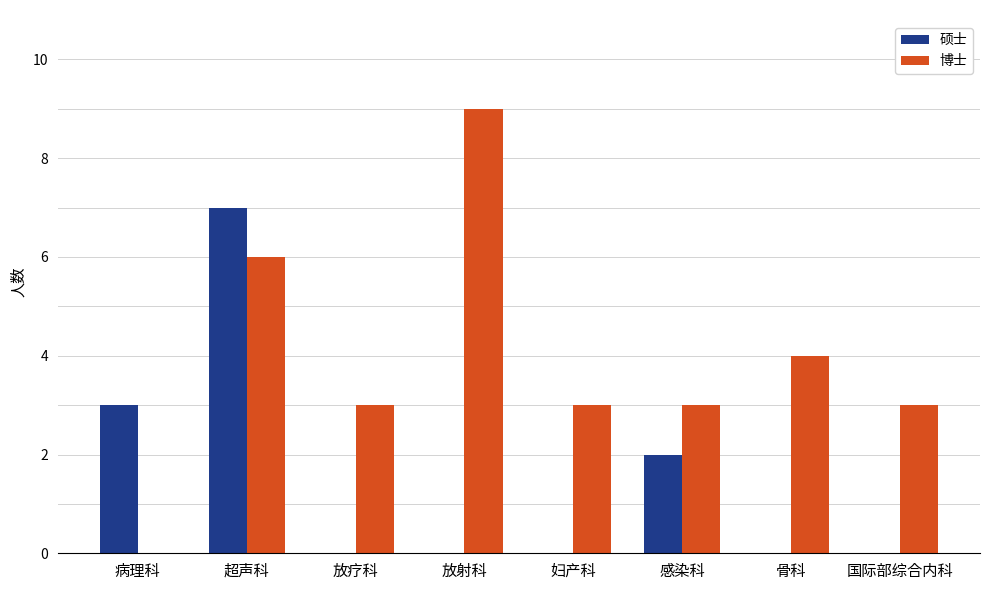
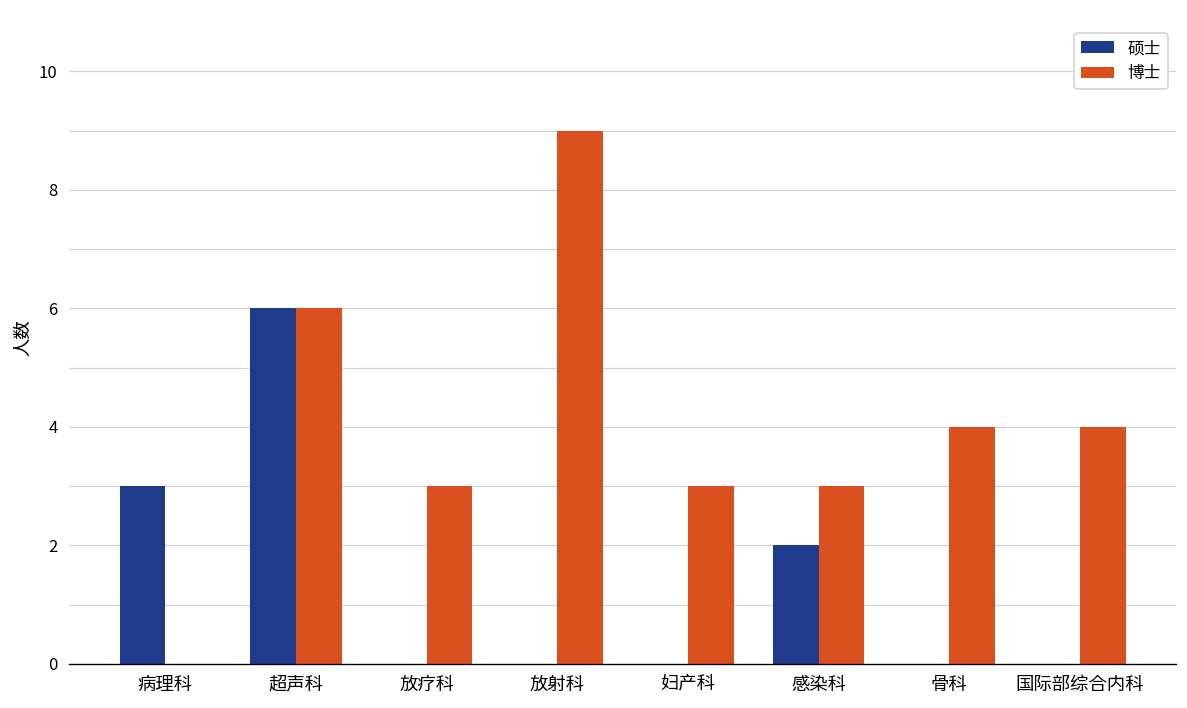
硕士, 超声科: 7 -> 6
博士, 国际部综合内科: 3 -> 4
